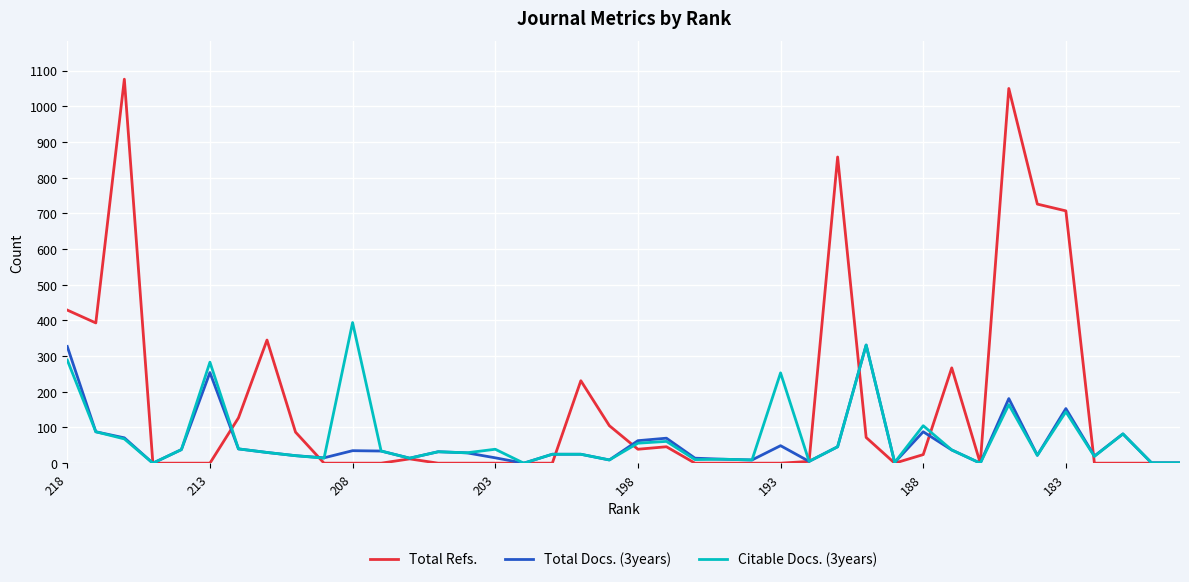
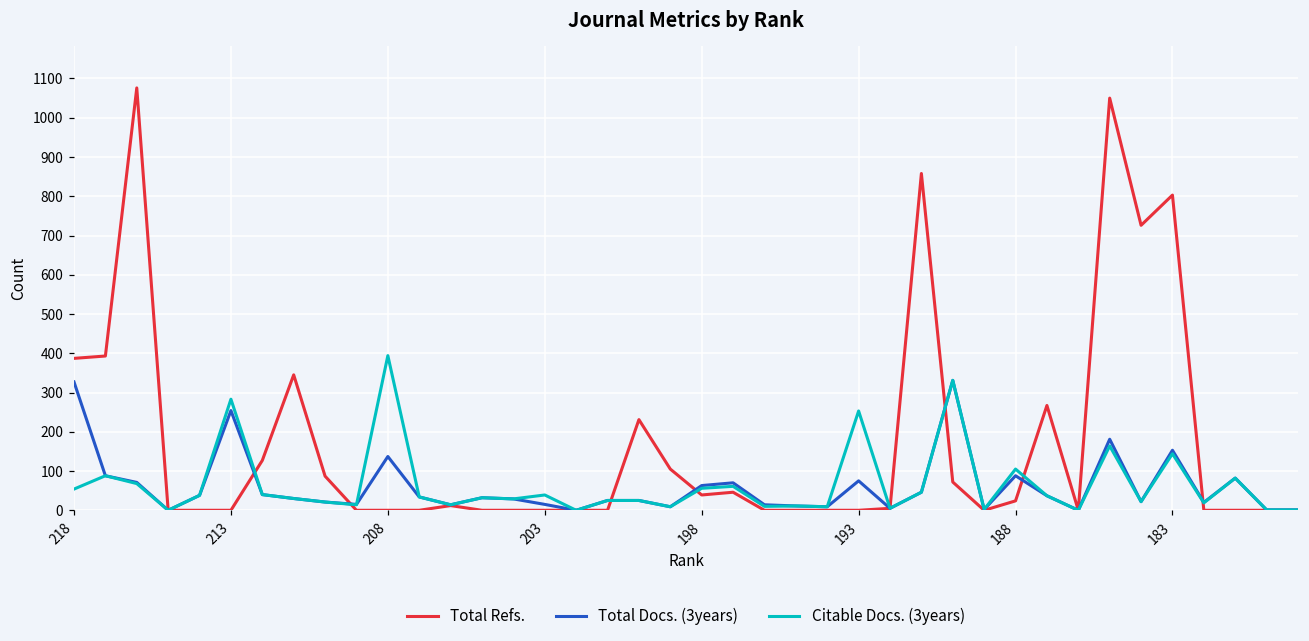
Total Refs., 218: 430 -> 390
Citable Docs. (3years), 218: 290 -> 50
Total Docs. (3years), 208: 40 -> 140
Total Docs. (3years), 193: 50 -> 80
Total Refs., 183: 710 -> 800
